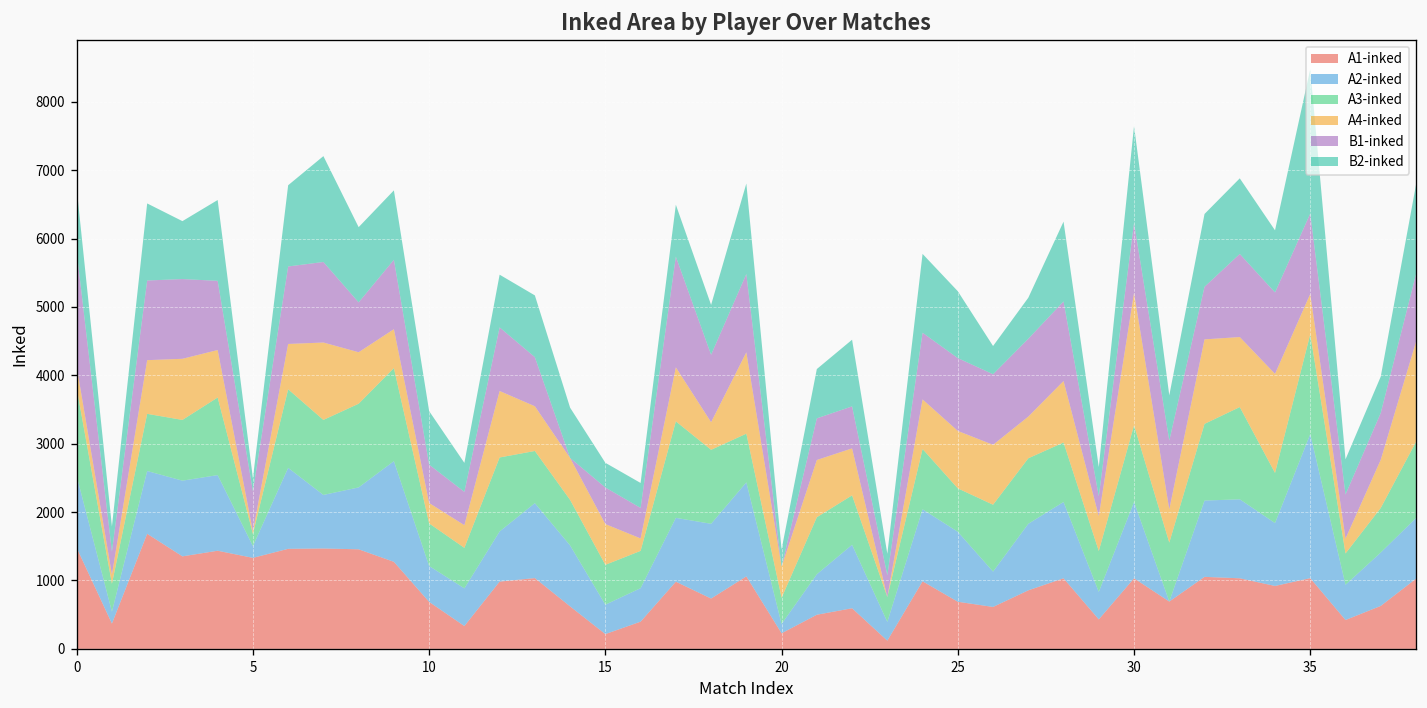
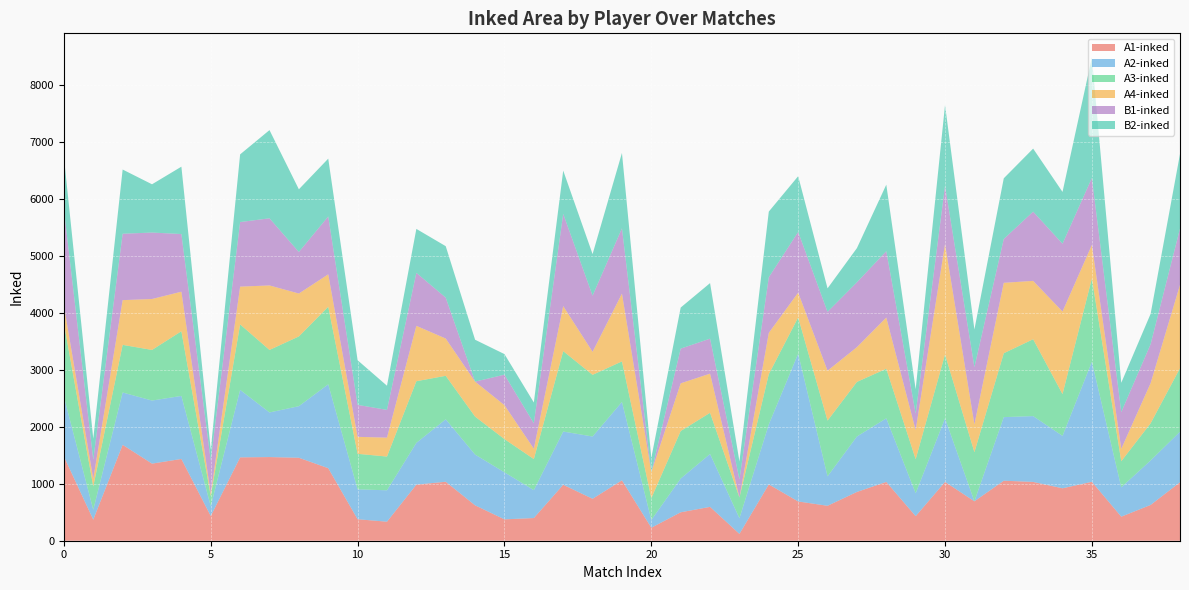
A1-inked, 5: 1300 -> 400
A1-inked, 10: 700 -> 400
A1-inked, 15: 200 -> 400
A2-inked, 15: 400 -> 800
A2-inked, 25: 1000 -> 2600
A4-inked, 25: 800 -> 400
